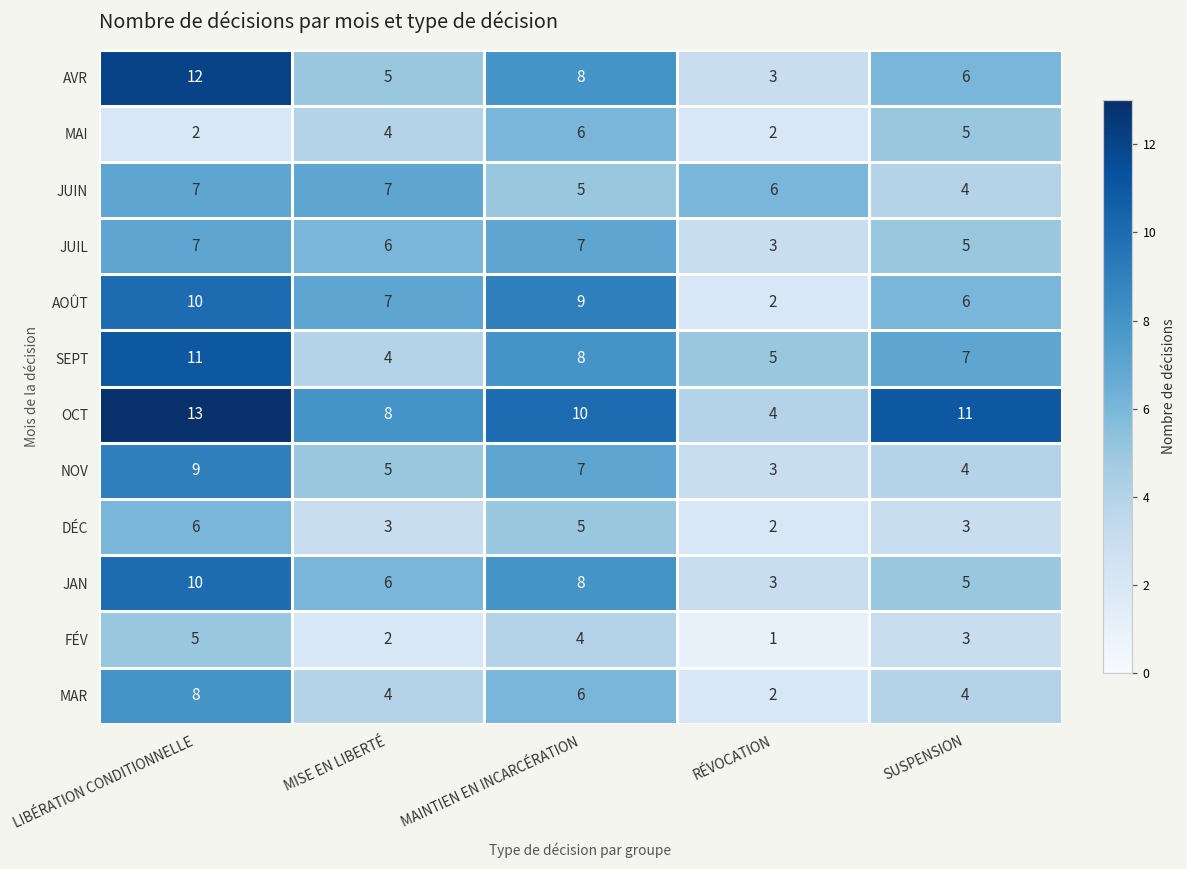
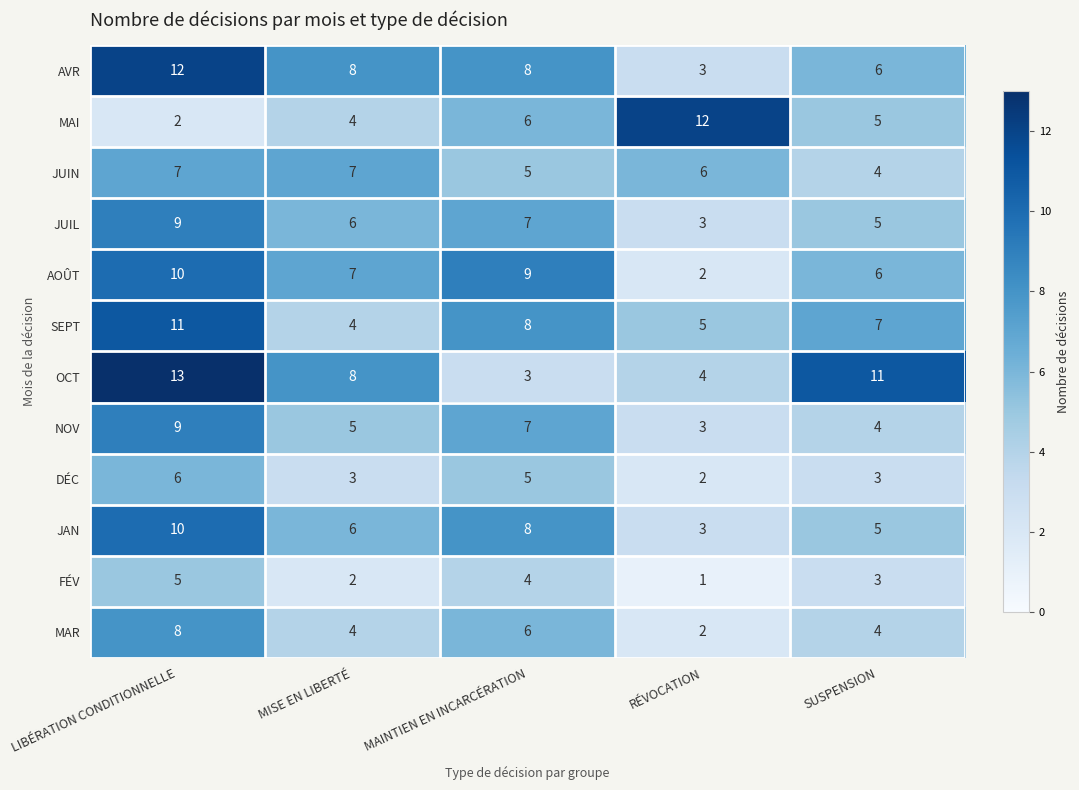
AVR, MISE EN LIBERTÉ: 5 -> 8
MAI, RÉVOCATION: 2 -> 12
JUIL, LIBÉRATION CONDITIONNELLE: 7 -> 9
OCT, MAINTIEN EN INCARCÉRATION: 10 -> 3
